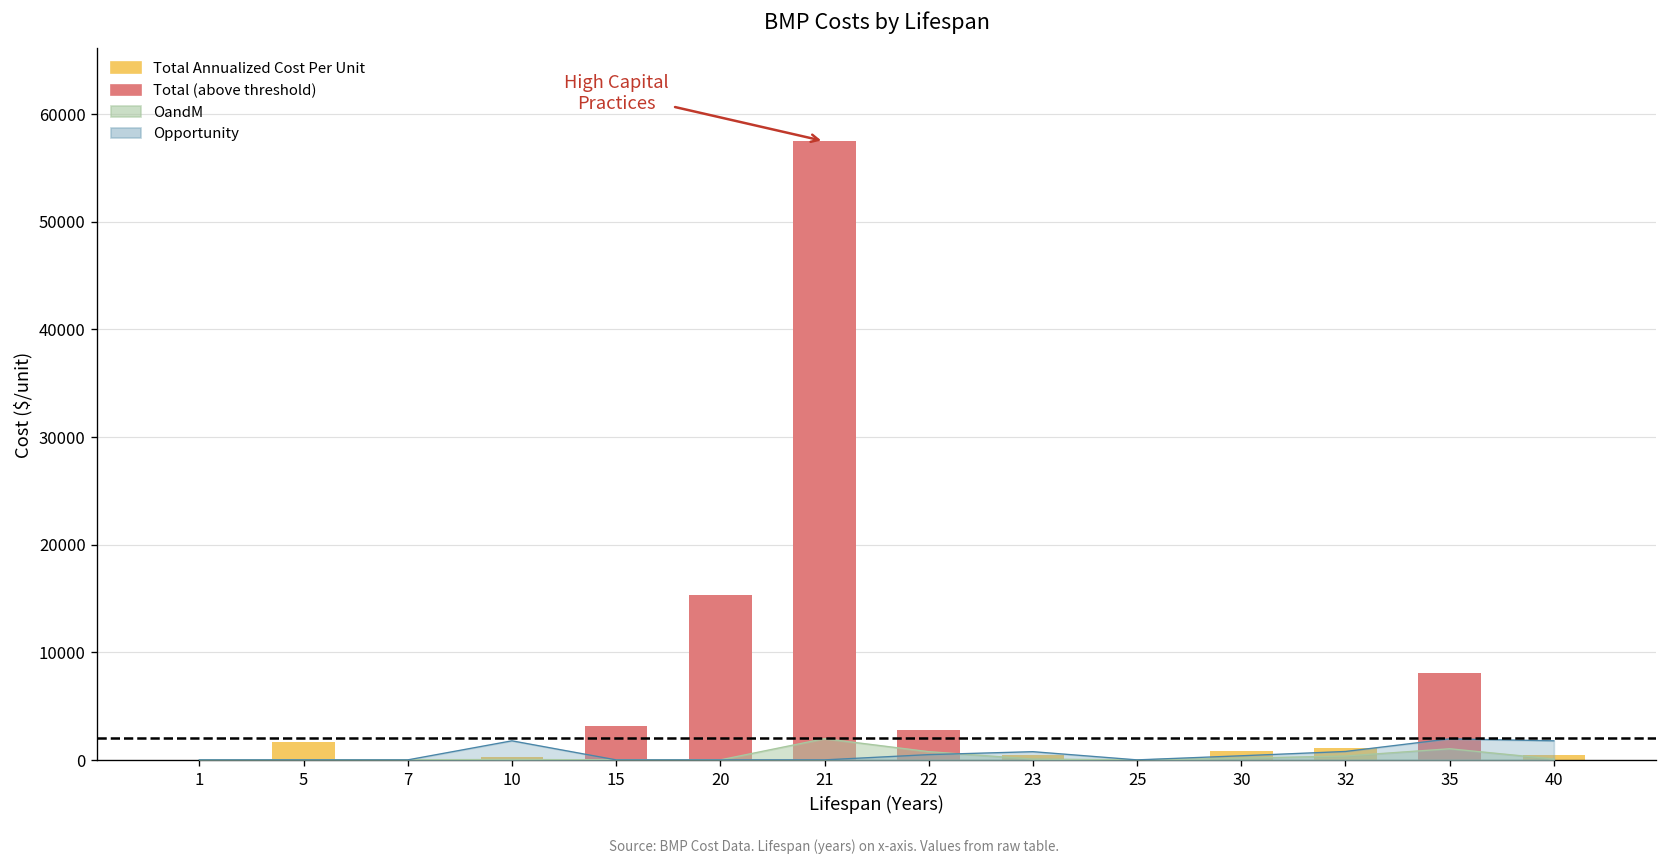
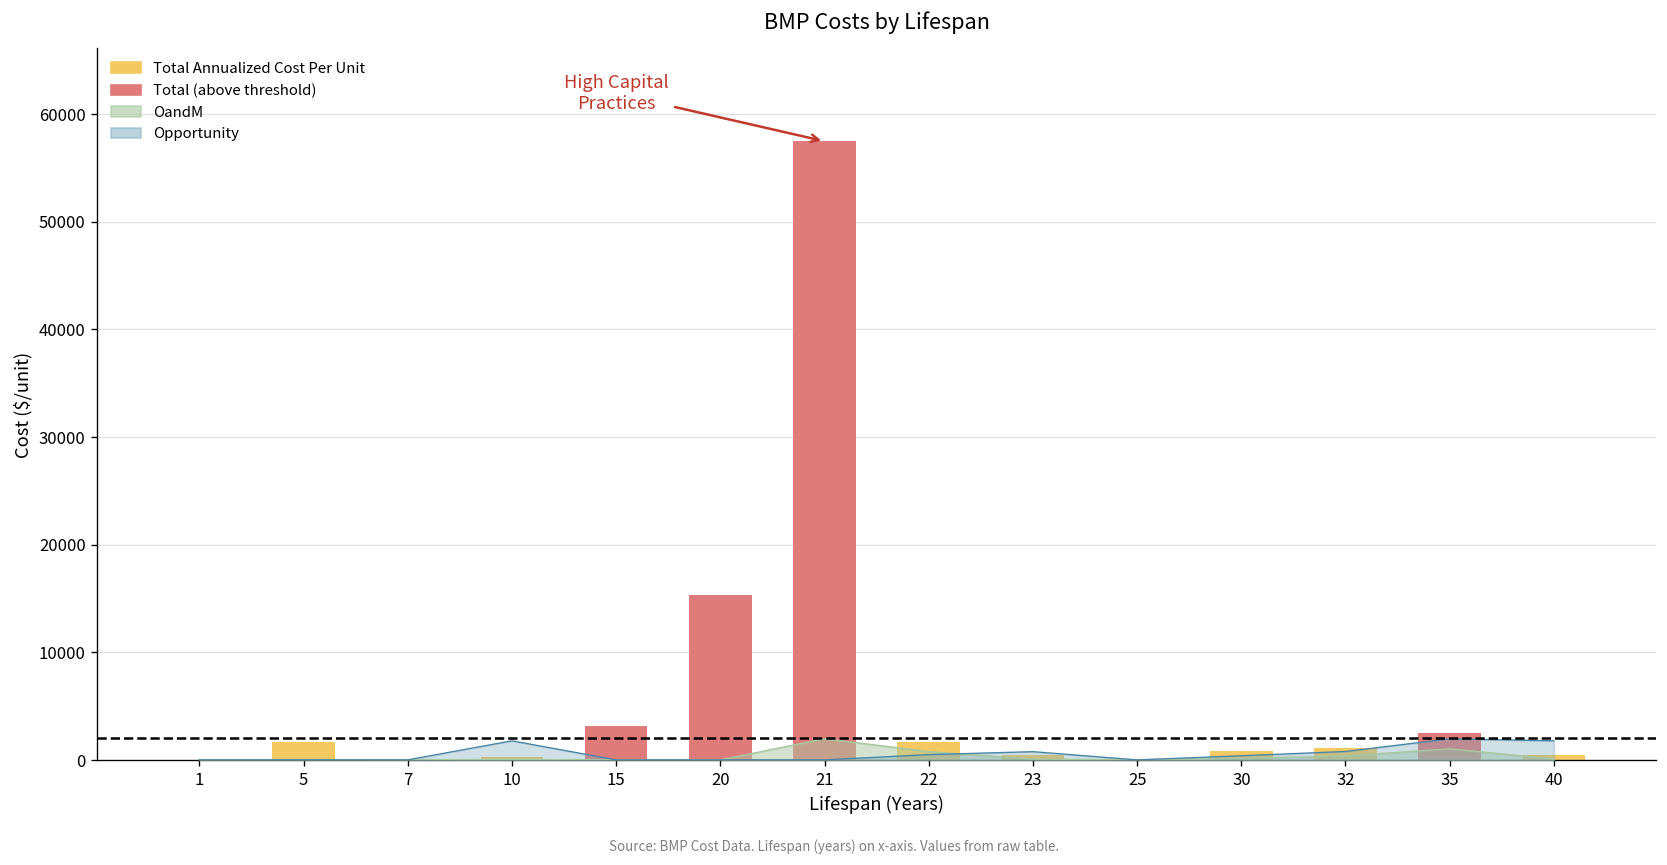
Total Annualized Cost Per Unit, 22: 3000 -> 2000
Total Annualized Cost Per Unit, 35: 8000 -> 2000
